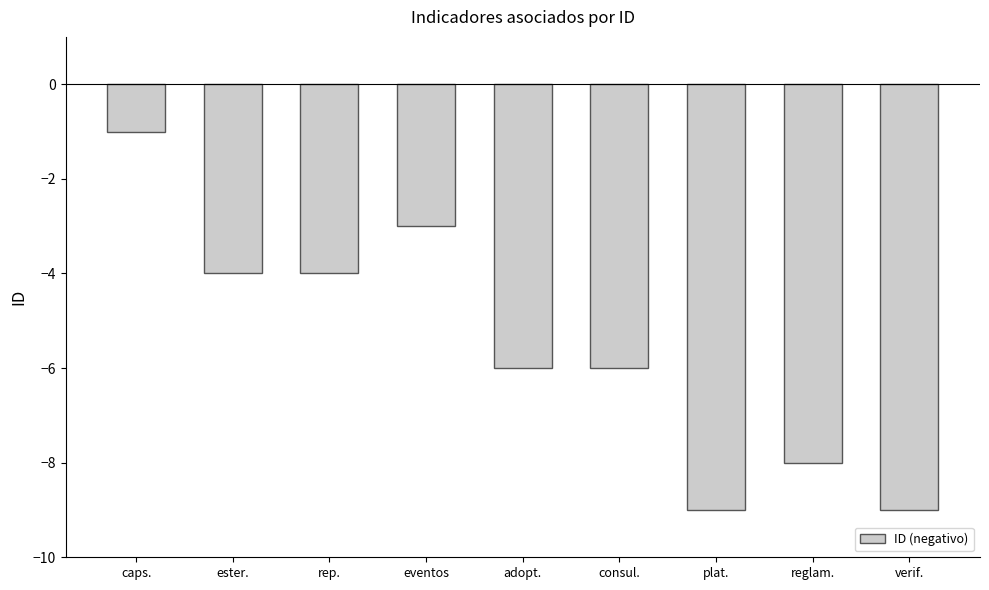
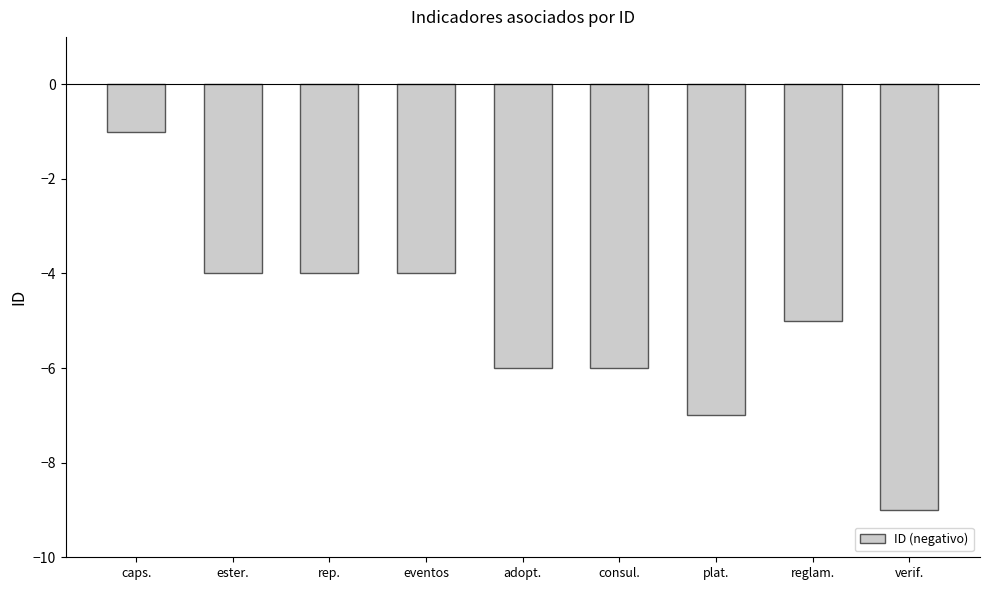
eventos: -3.0 -> -4.0
plat.: -9.0 -> -7.0
reglam.: -8.0 -> -5.0
